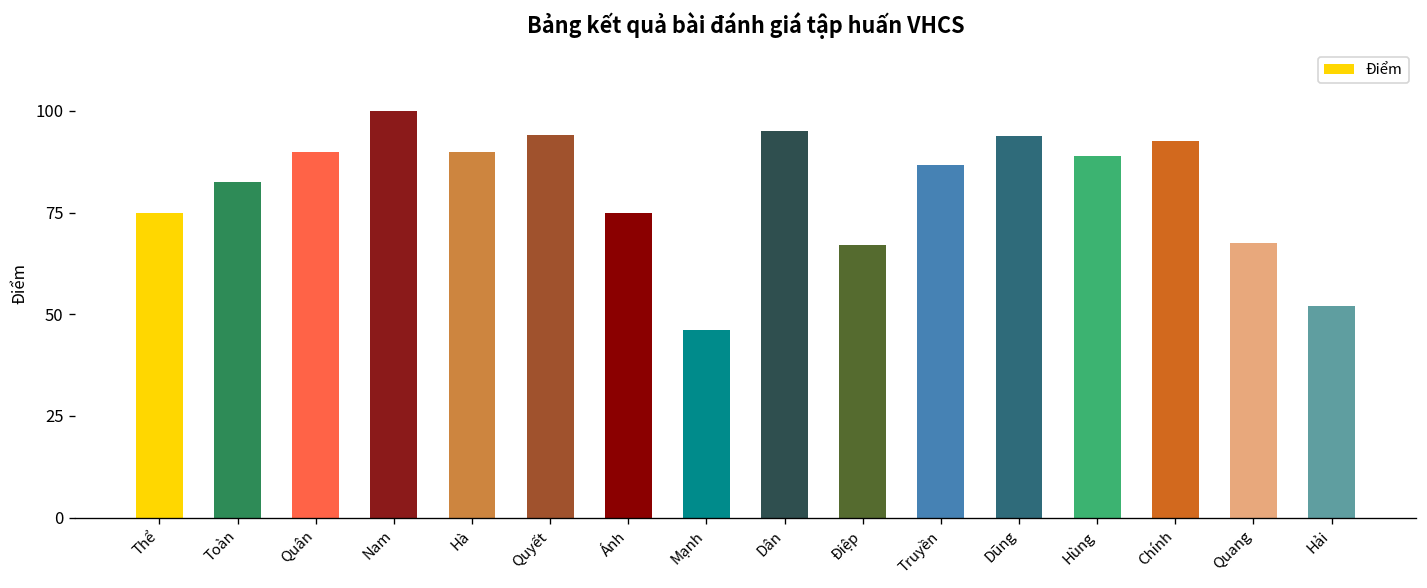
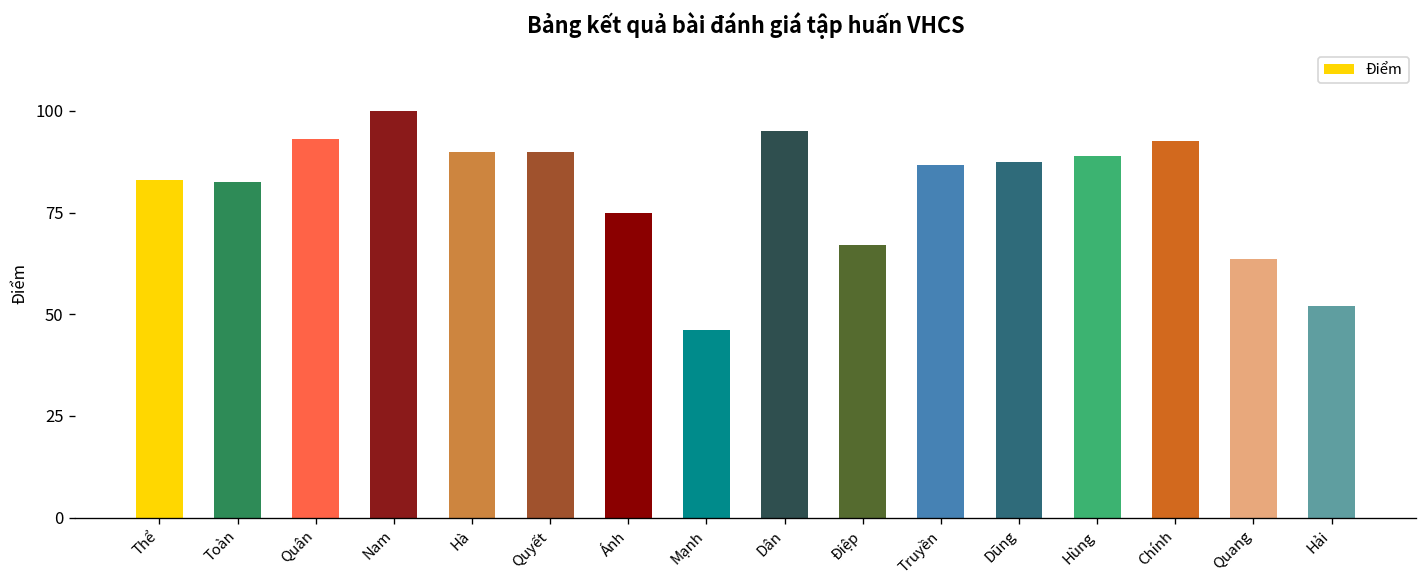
Thể: 75 -> 83
Quân: 90 -> 93
Quyết: 94 -> 90
Dũng: 94 -> 88
Quang: 68 -> 64
